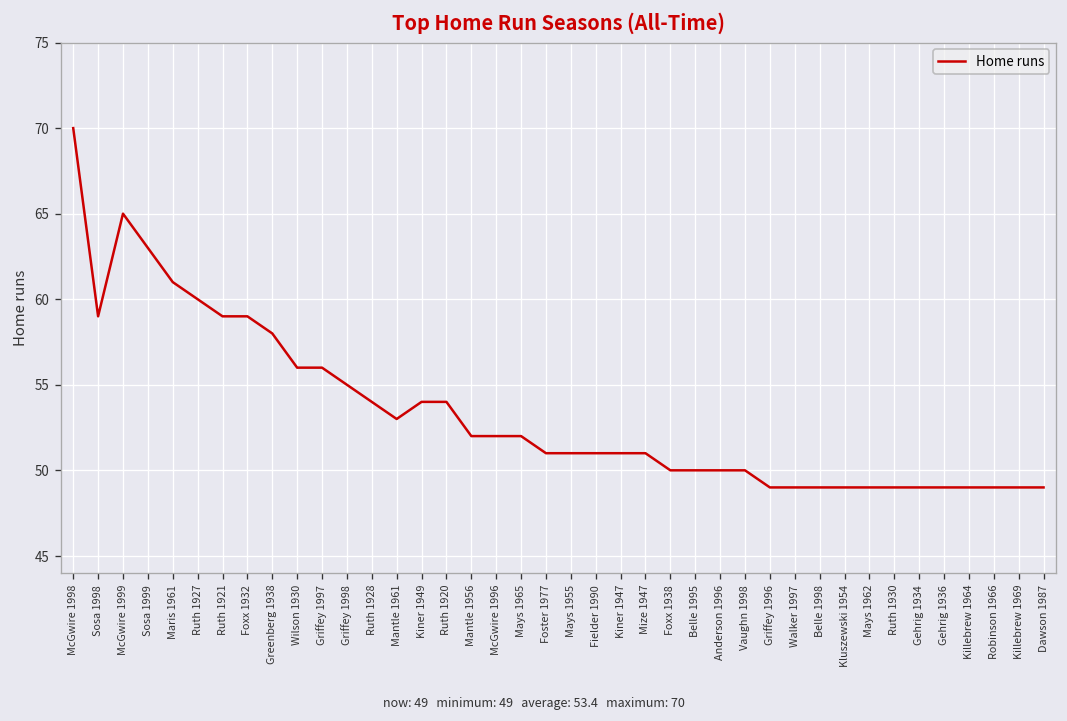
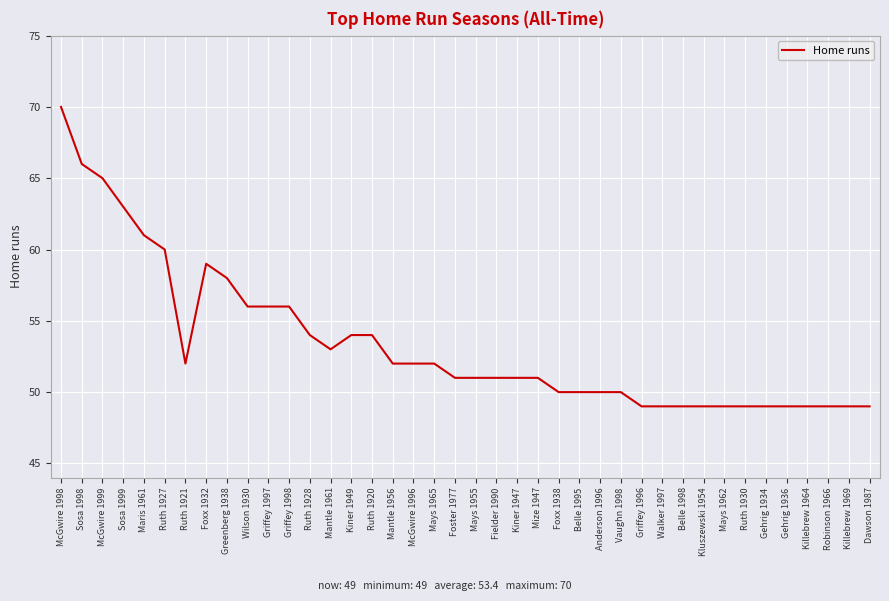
Sosa 1998: 59 -> 66
Ruth 1921: 59 -> 52
Griffey 1998: 55 -> 56
